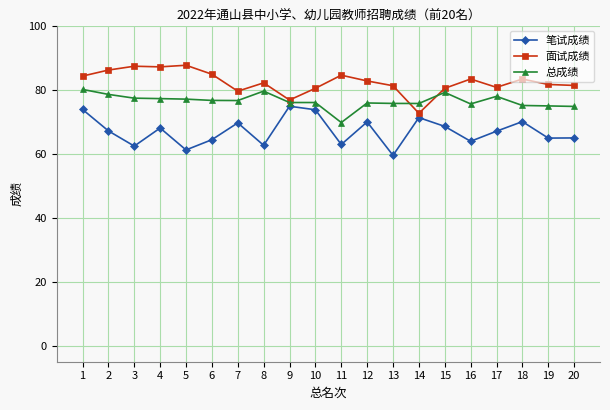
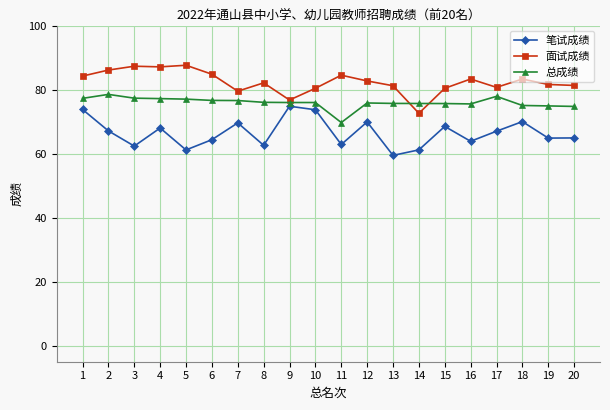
总成绩, 1: 80 -> 77
总成绩, 8: 80 -> 76
笔试成绩, 14: 71 -> 61
总成绩, 15: 79 -> 76
